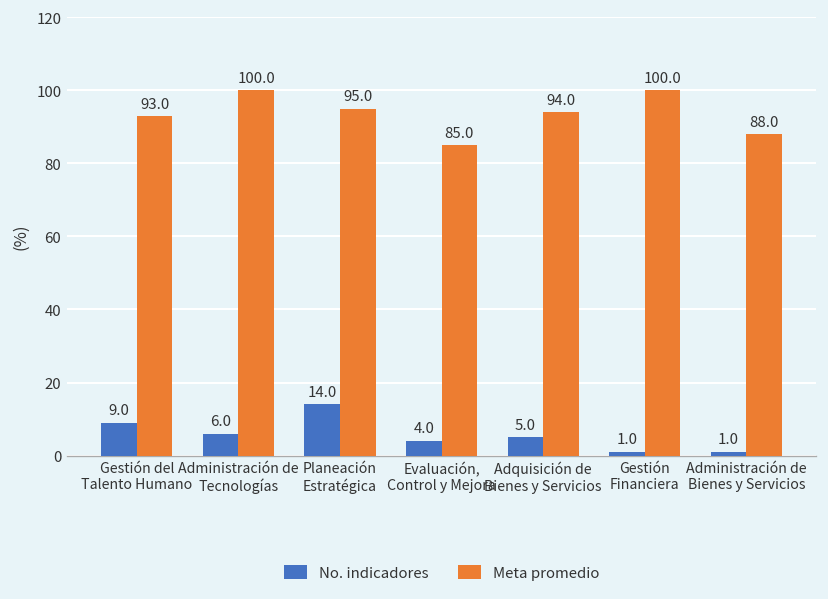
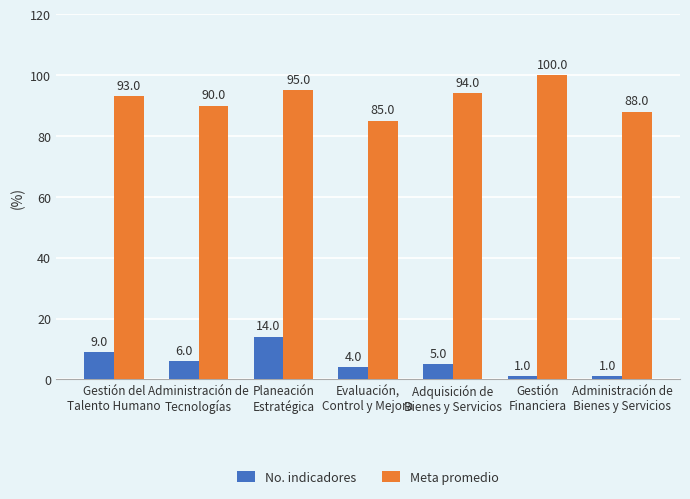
Meta promedio, Administración de Tecnologías: 100.0 -> 90.0
